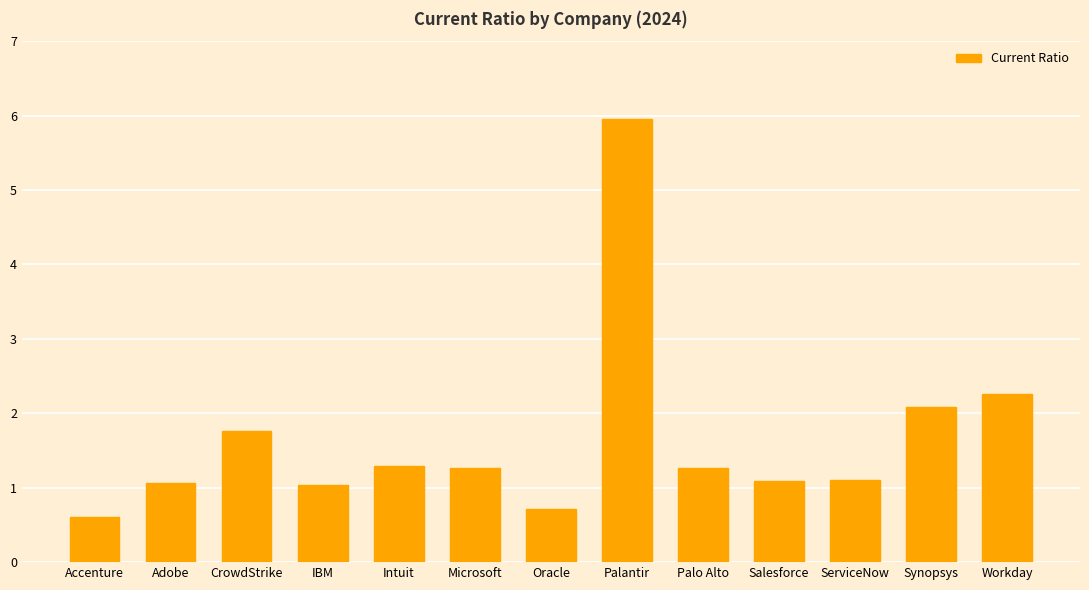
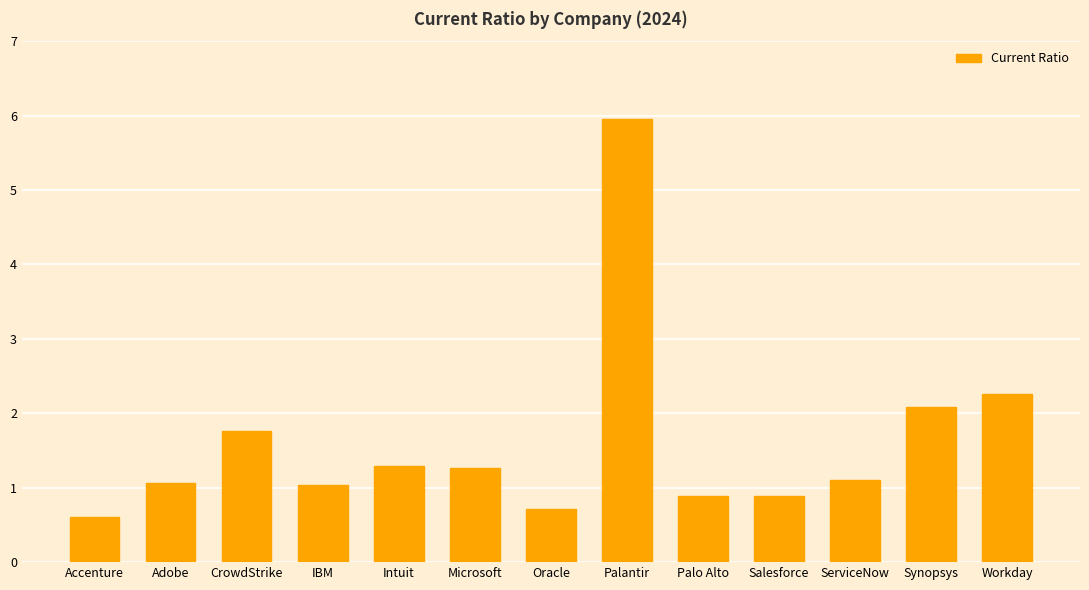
Palo Alto: 1.3 -> 0.9
Salesforce: 1.1 -> 0.9
